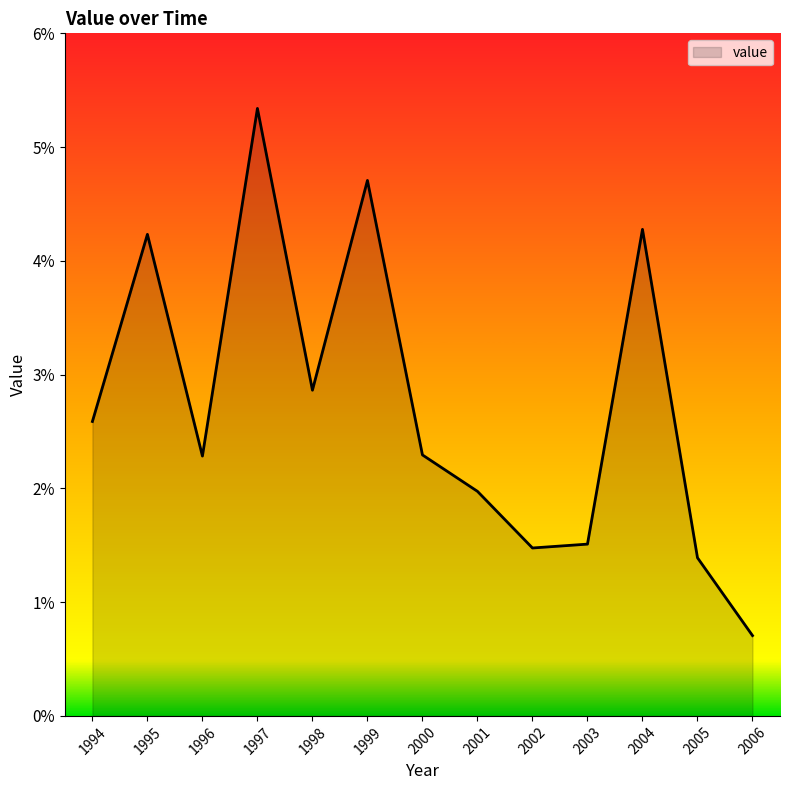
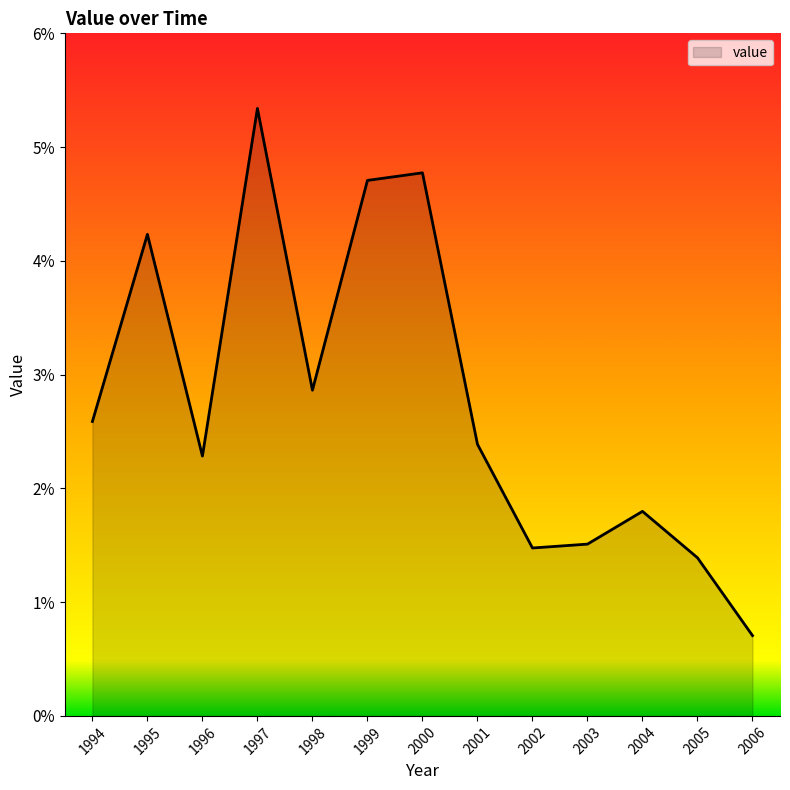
2000: 2.29% -> 4.77%
2001: 1.97% -> 2.39%
2004: 4.28% -> 1.80%
